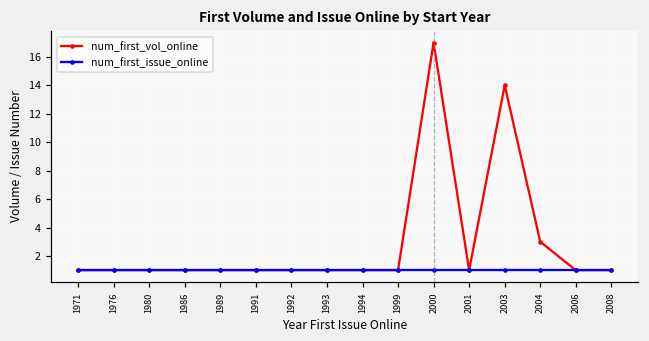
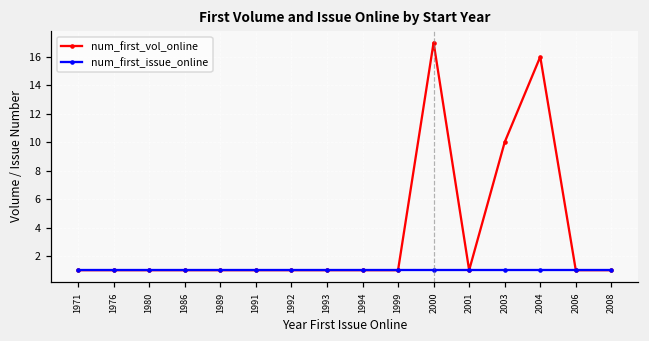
num_first_vol_online, 2003: 14 -> 10
num_first_vol_online, 2004: 3 -> 16
